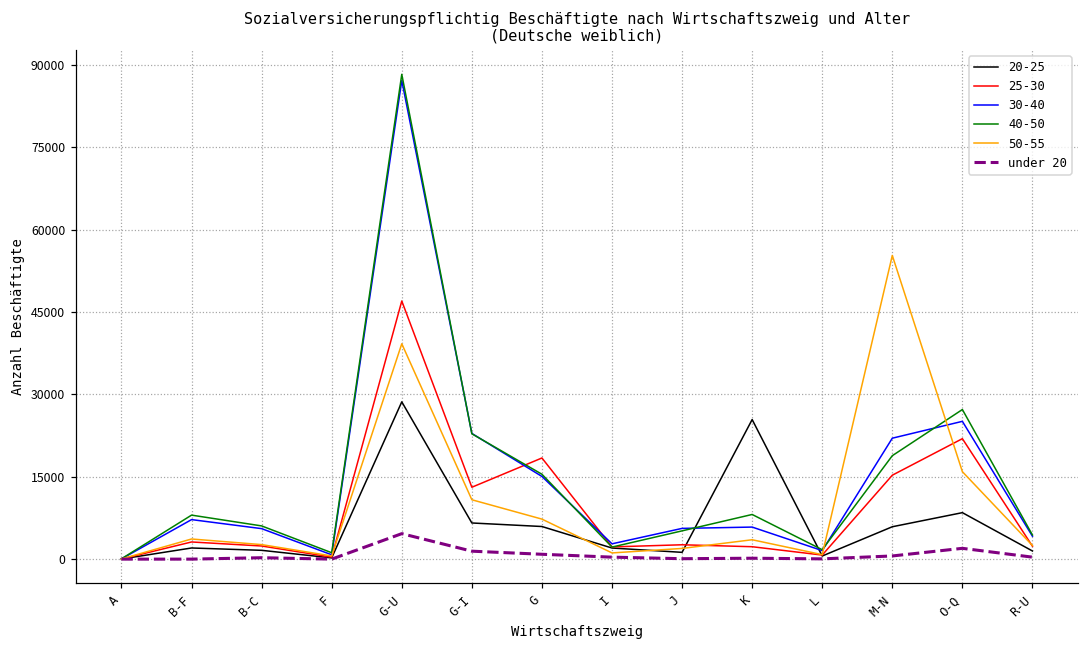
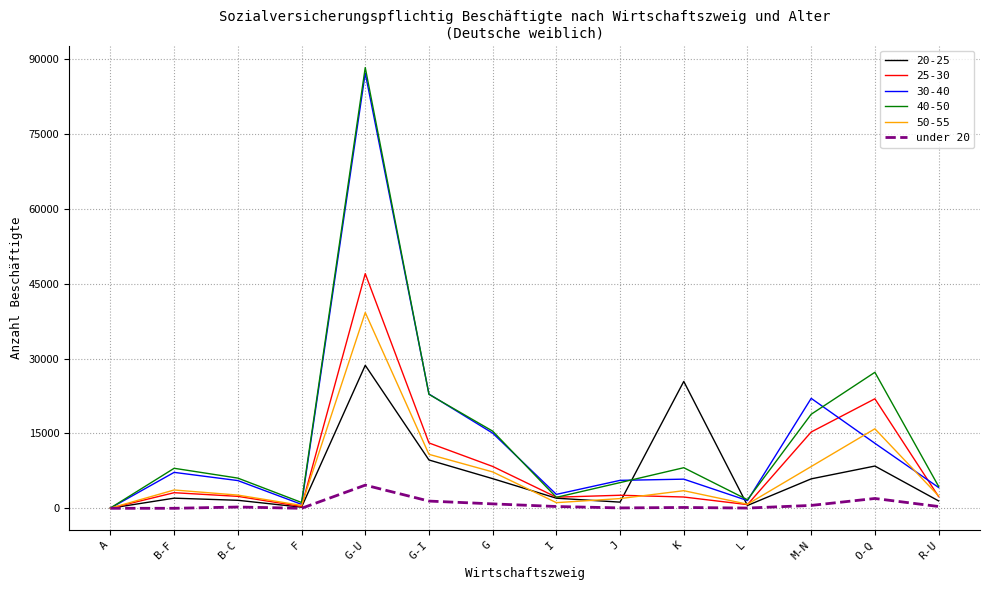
20-25, G-I: 7000 -> 10000
25-30, G: 18000 -> 8000
50-55, M-N: 55000 -> 8000
30-40, O-Q: 25000 -> 13000
